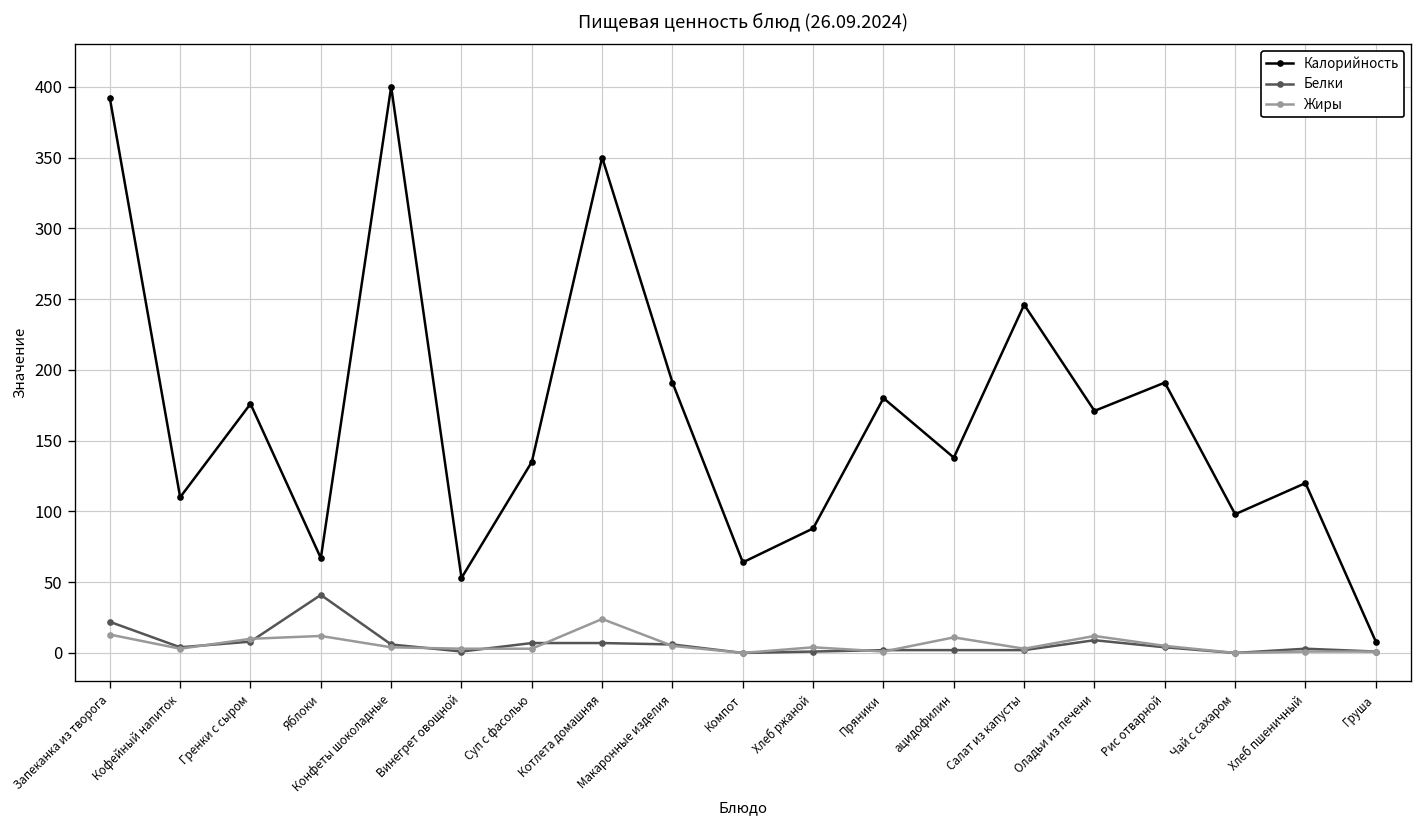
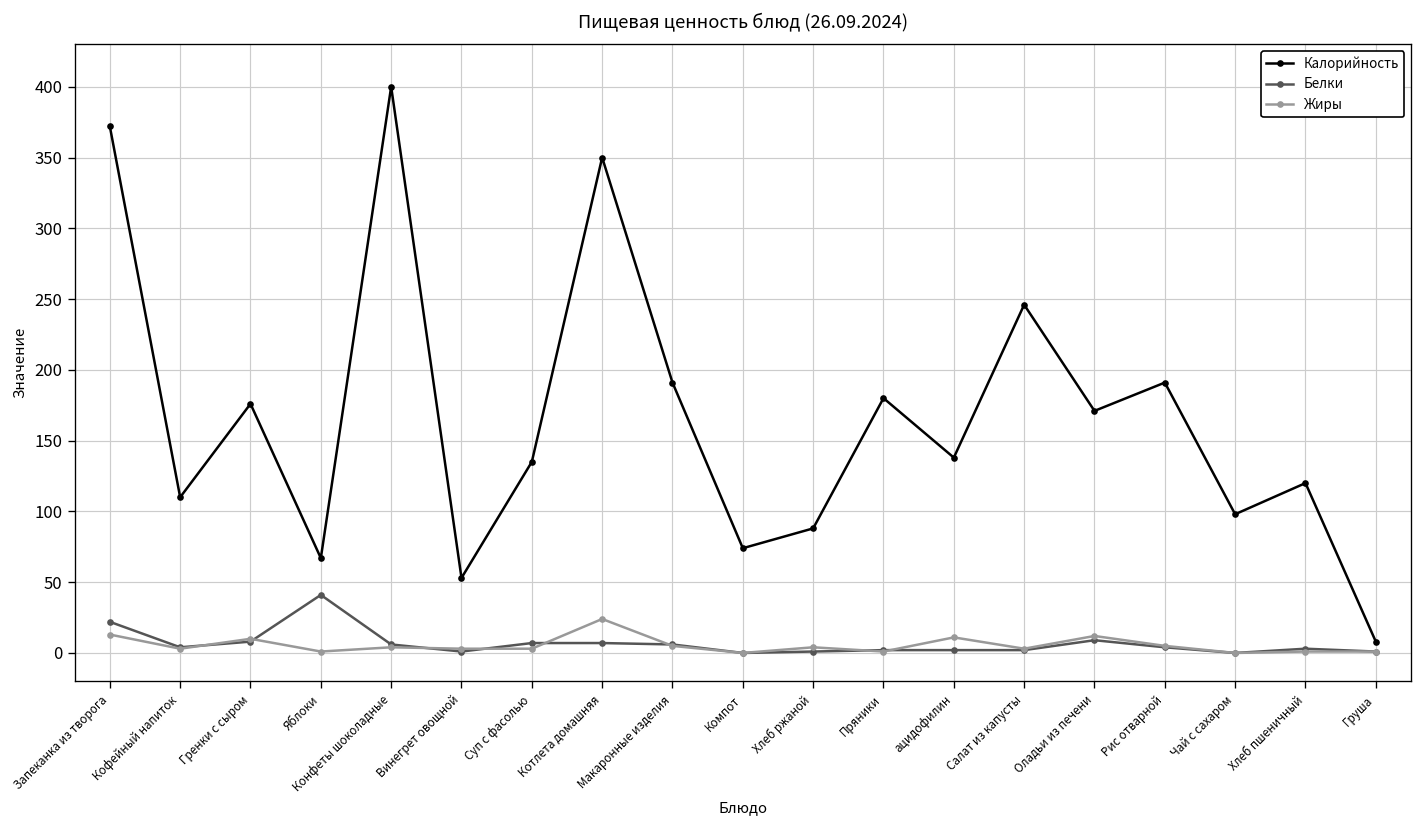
Калорийность, Запеканка из творога: 392 -> 372
Жиры, Яблоки: 12 -> 1
Калорийность, Компот: 64 -> 74
